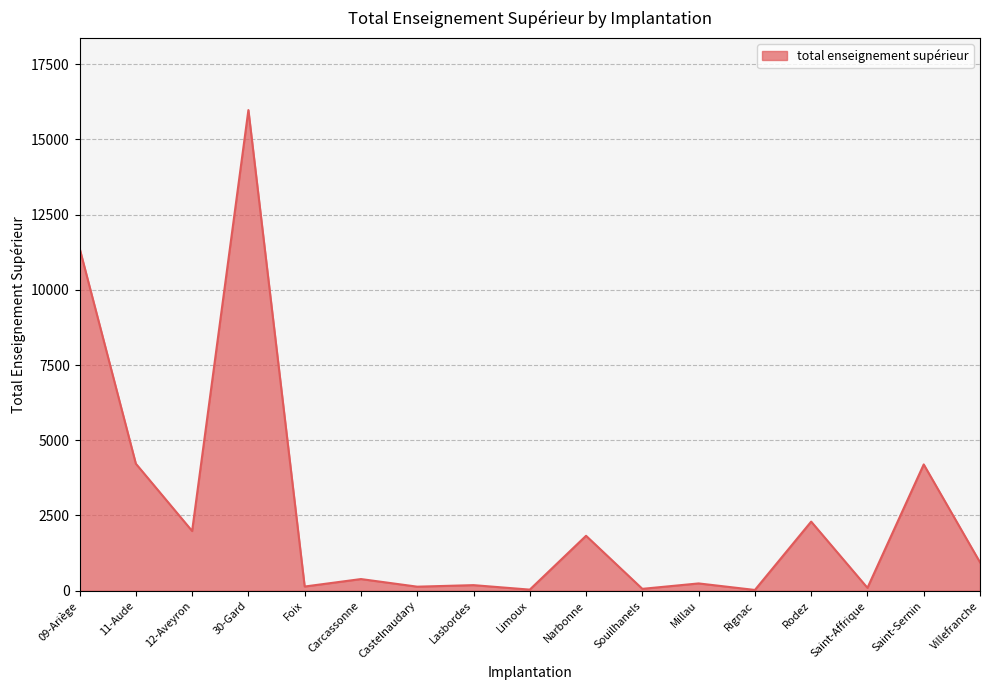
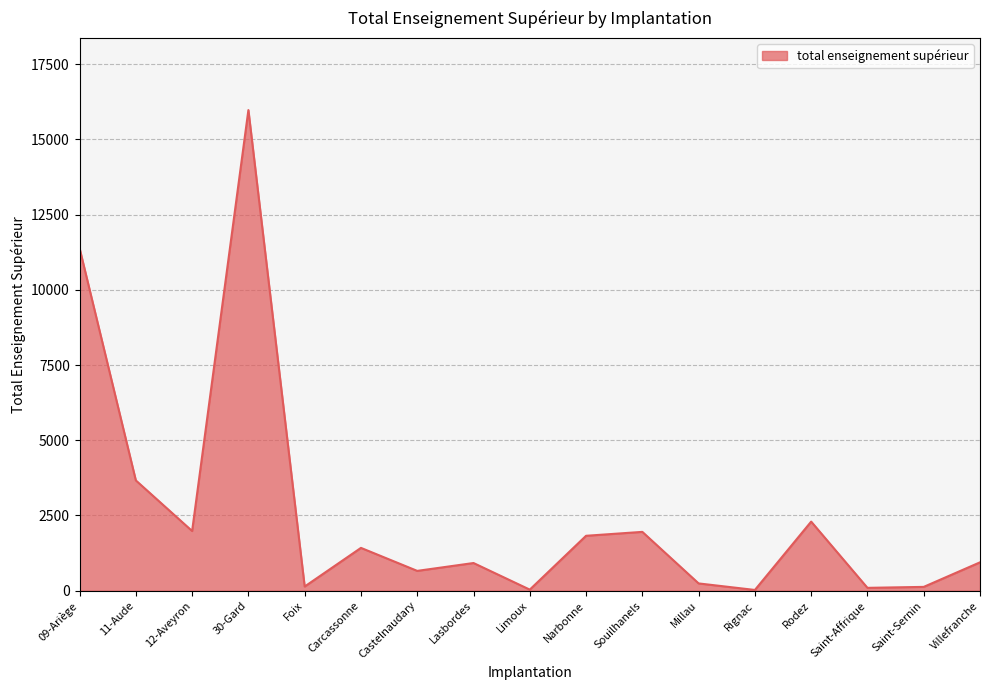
11-Aude: 4200 -> 3700
Carcassonne: 400 -> 1400
Castelnaudary: 100 -> 700
Lasbordes: 200 -> 900
Souilhanels: 100 -> 2000
Saint-Sernin: 4200 -> 100
